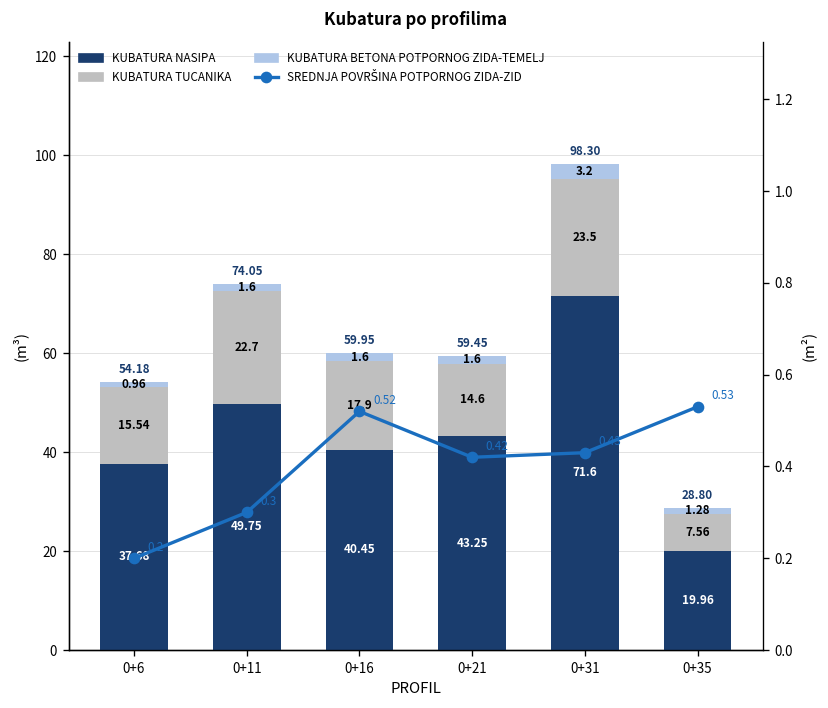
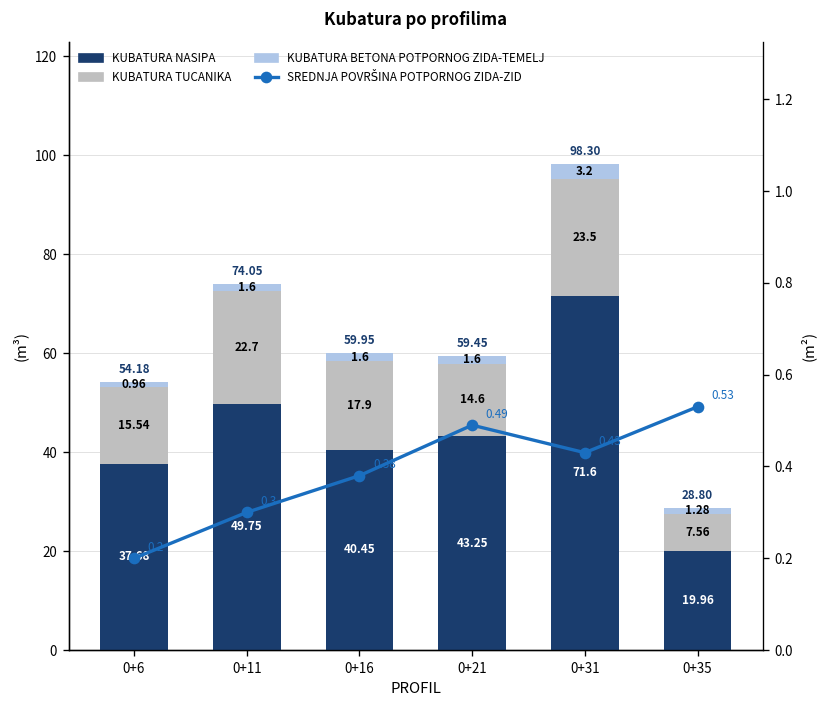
SREDNJA POVRŠINA POTPORNOG ZIDA-ZID, 0+16: 0.52 -> 0.38
SREDNJA POVRŠINA POTPORNOG ZIDA-ZID, 0+21: 0.42 -> 0.49
